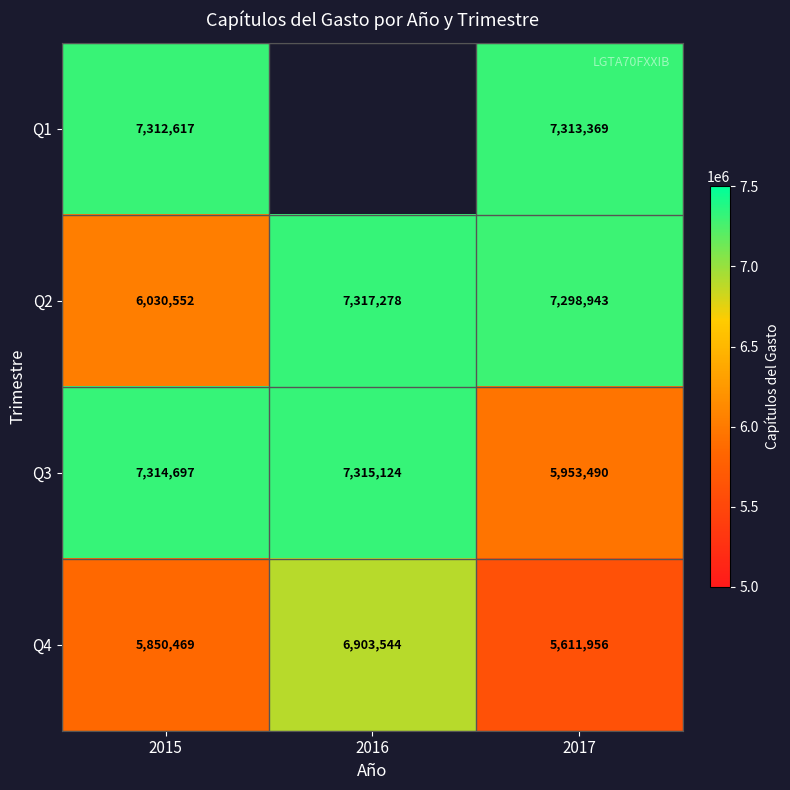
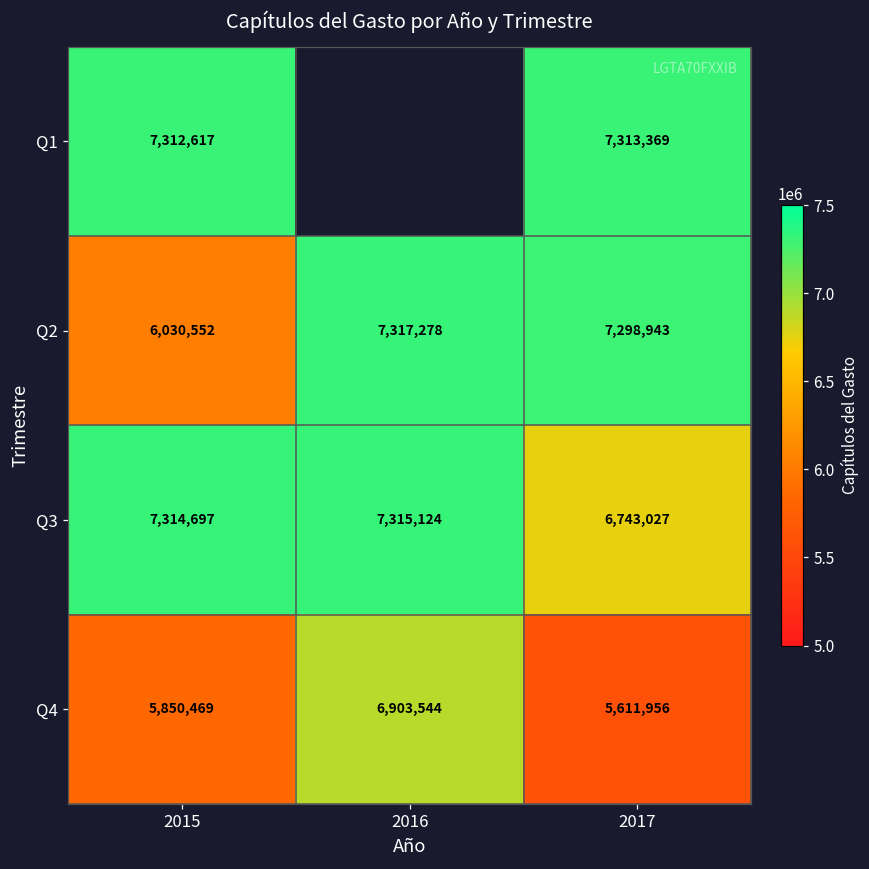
Q3, 2017: 5,953,490 -> 6,743,027
